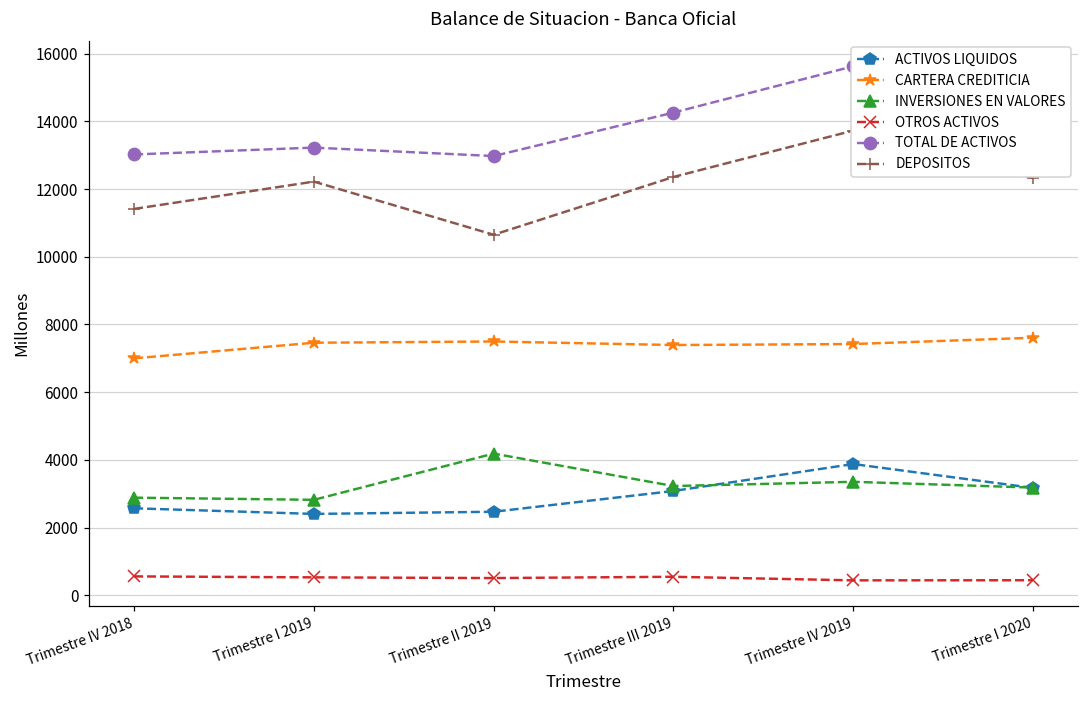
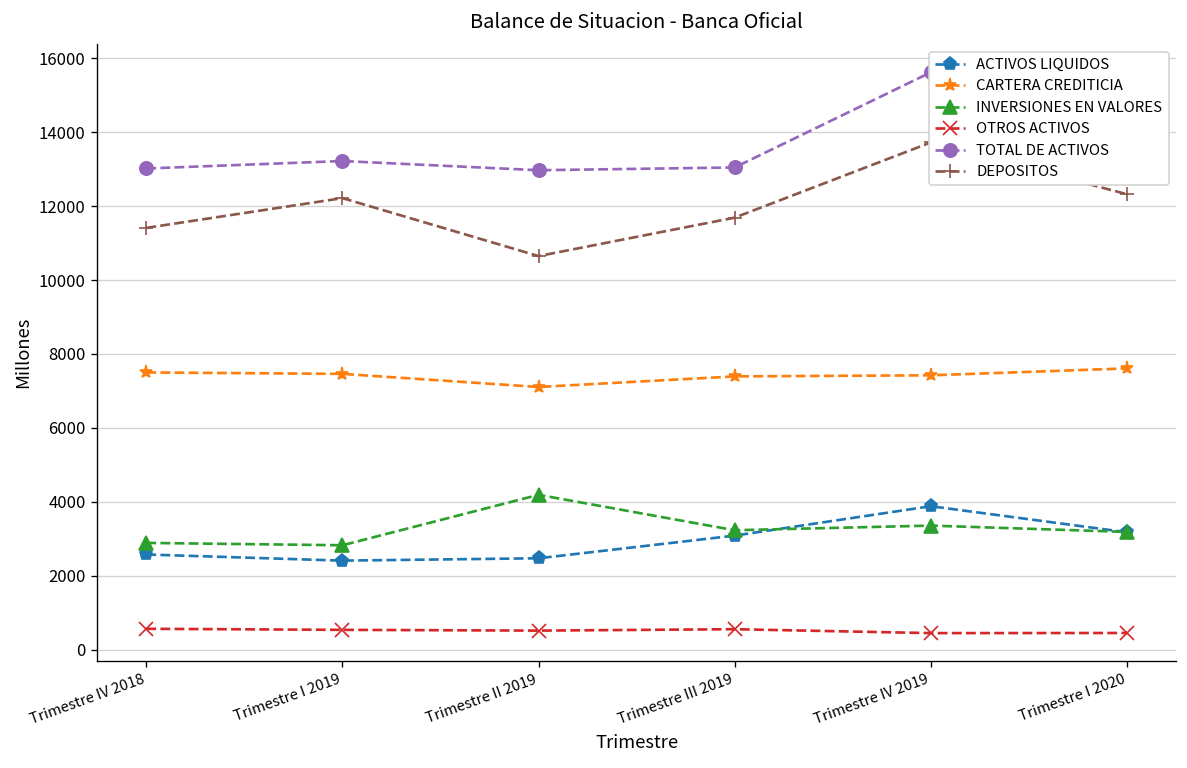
CARTERA CREDITICIA, Trimestre IV 2018: 7000 -> 7500
CARTERA CREDITICIA, Trimestre II 2019: 7500 -> 7100
TOTAL DE ACTIVOS, Trimestre III 2019: 14300 -> 13000
DEPOSITOS, Trimestre III 2019: 12400 -> 11700
